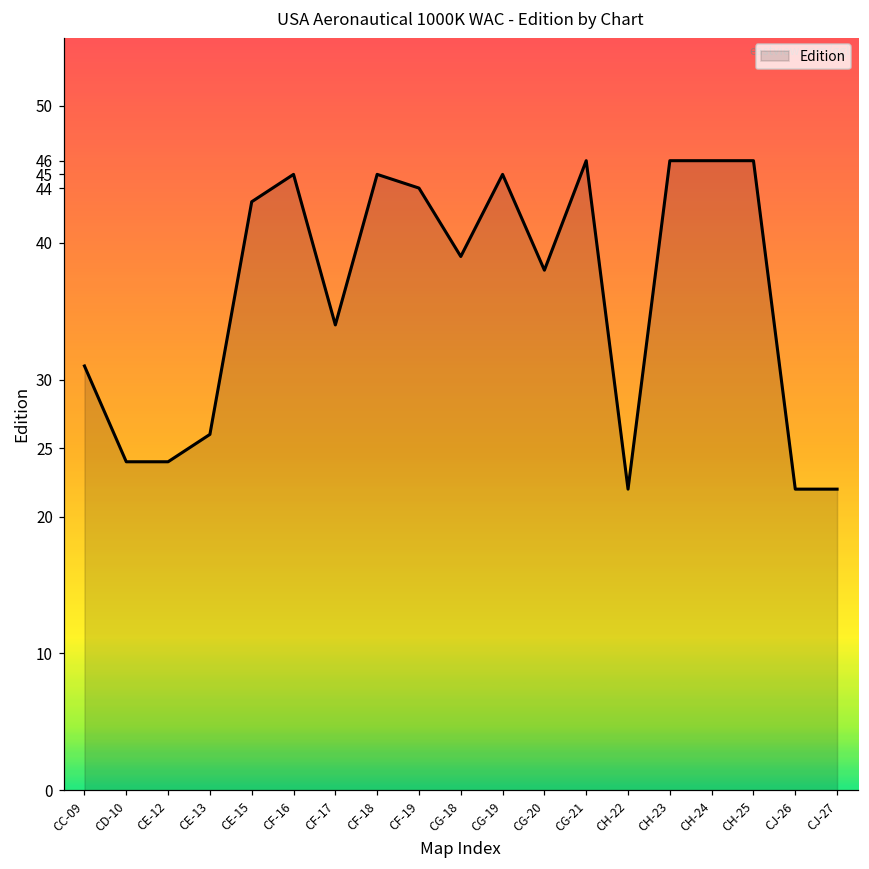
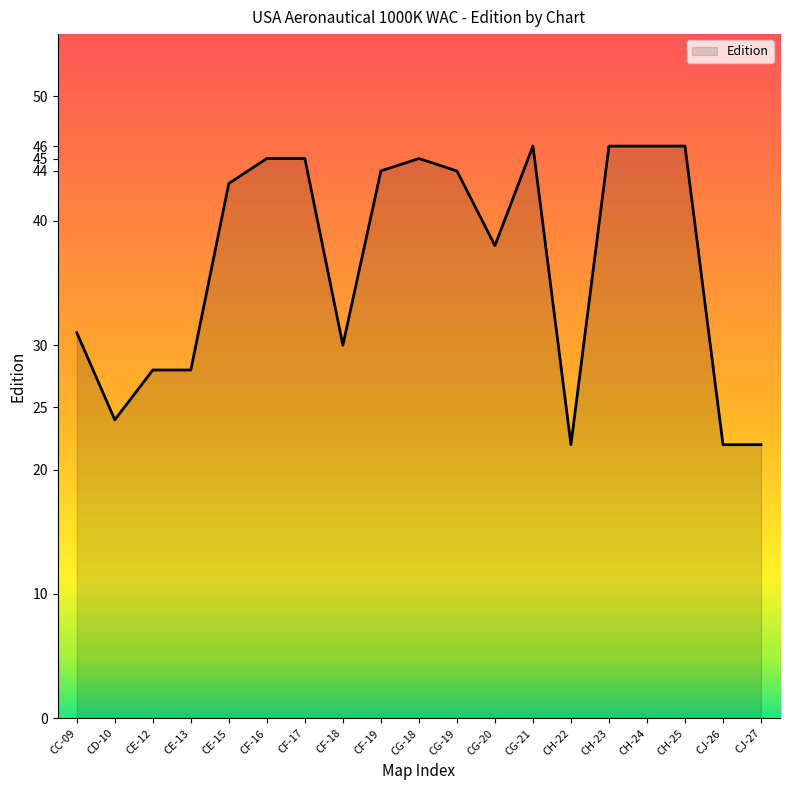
CE-12: 24 -> 28
CE-13: 26 -> 28
CF-17: 34 -> 45
CF-18: 45 -> 30
CG-18: 39 -> 45
CG-19: 45 -> 44
